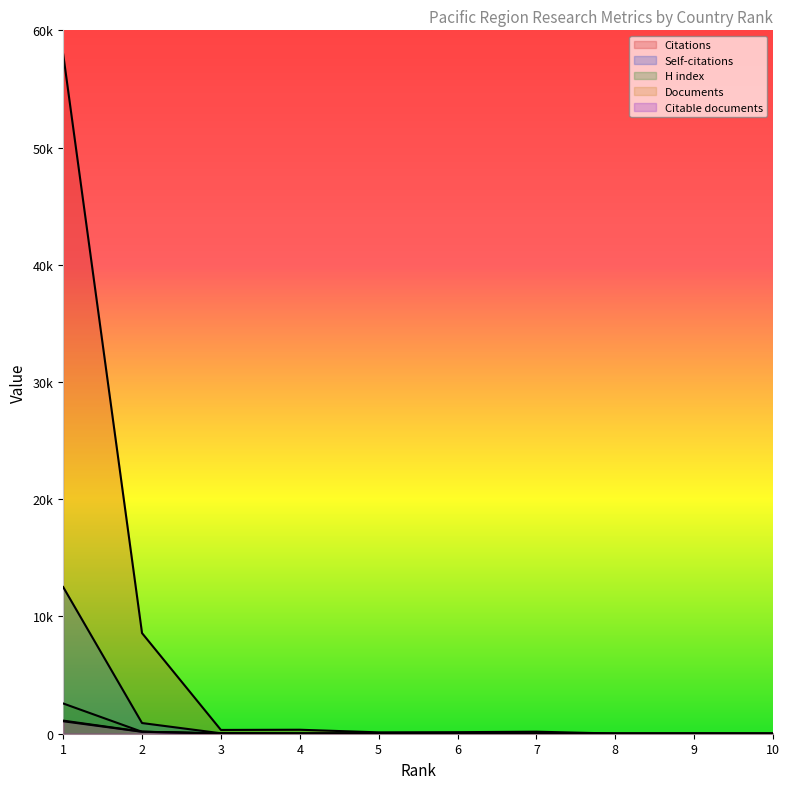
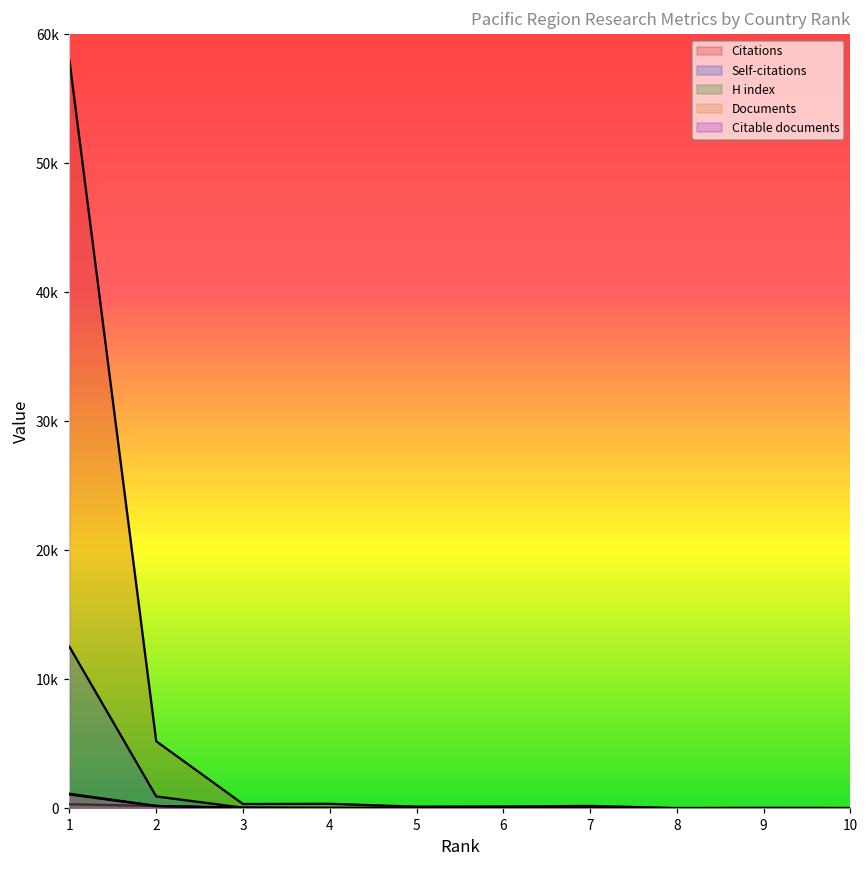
H index, 1: 2600 -> 300
Citations, 2: 8600 -> 5200
